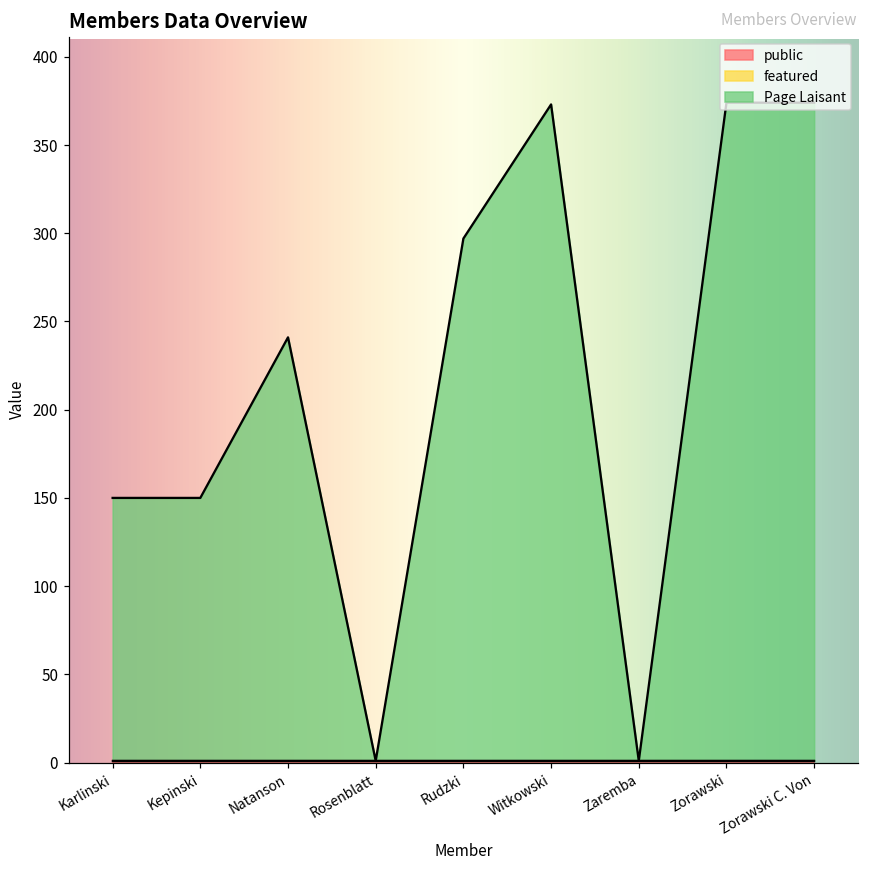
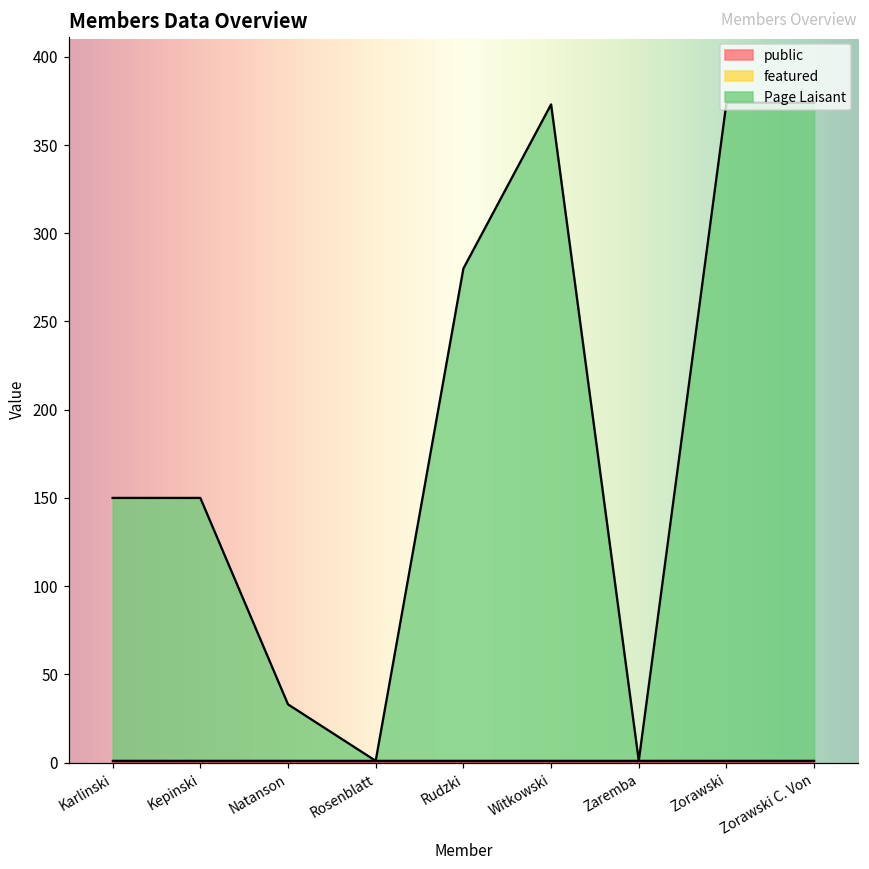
Page Laisant, Natanson: 241 -> 33
Page Laisant, Rudzki: 297 -> 280
